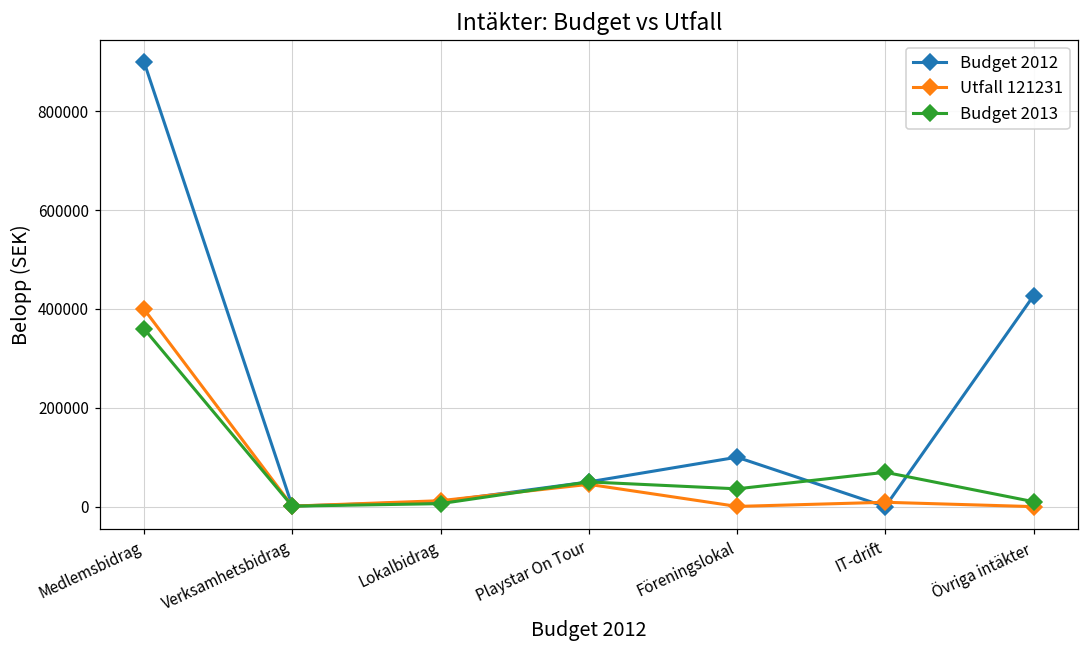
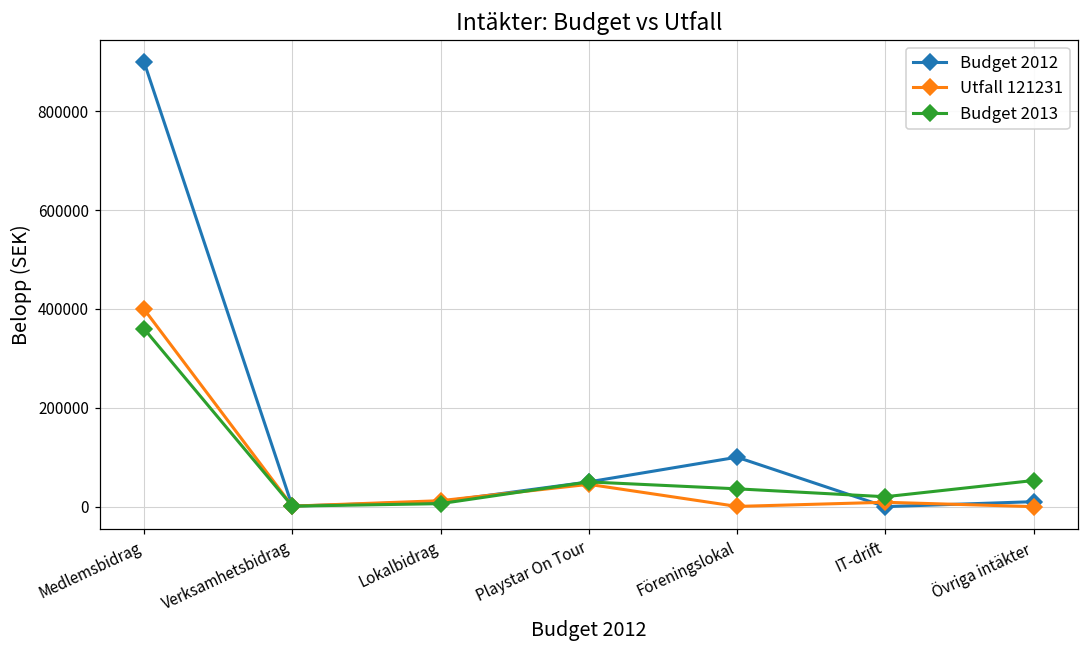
Budget 2013, IT-drift: 70000 -> 20000
Budget 2012, Övriga intäkter: 430000 -> 10000
Budget 2013, Övriga intäkter: 10000 -> 50000
